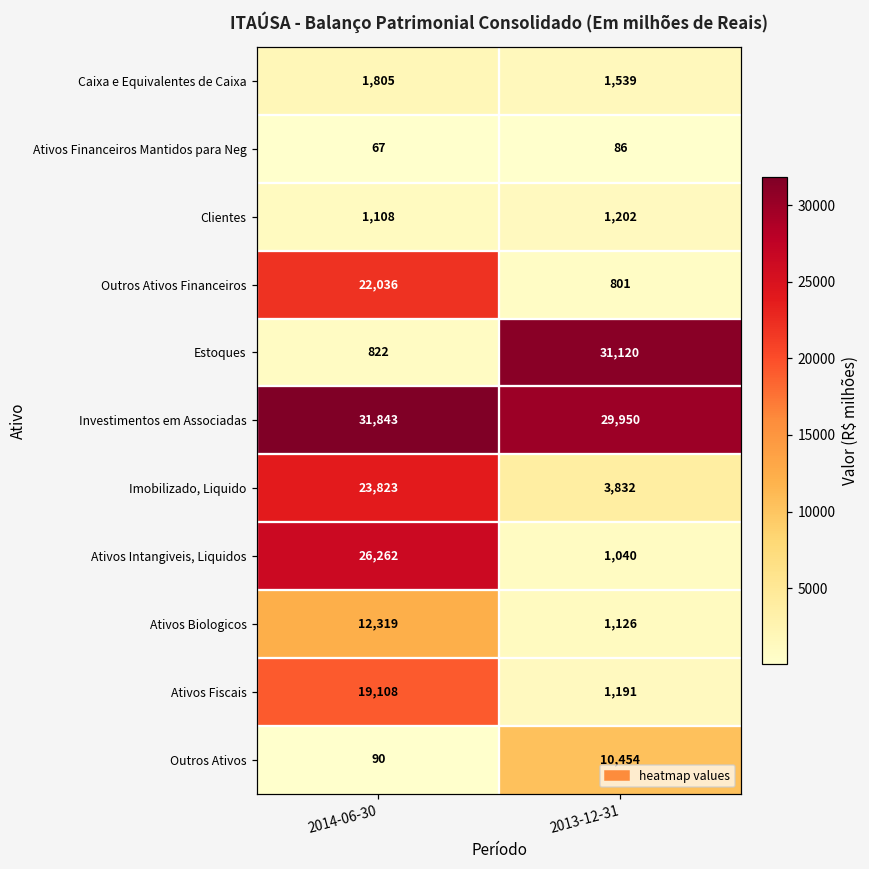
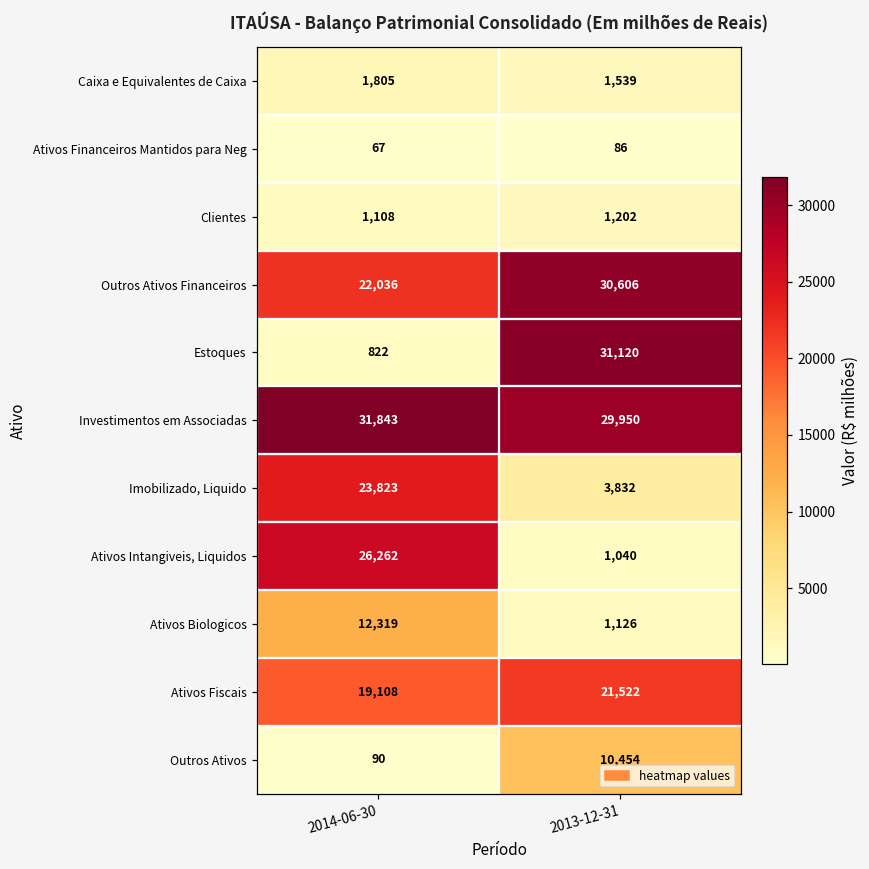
Outros Ativos Financeiros, 2013-12-31: 801 -> 30,606
Ativos Fiscais, 2013-12-31: 1,191 -> 21,522
